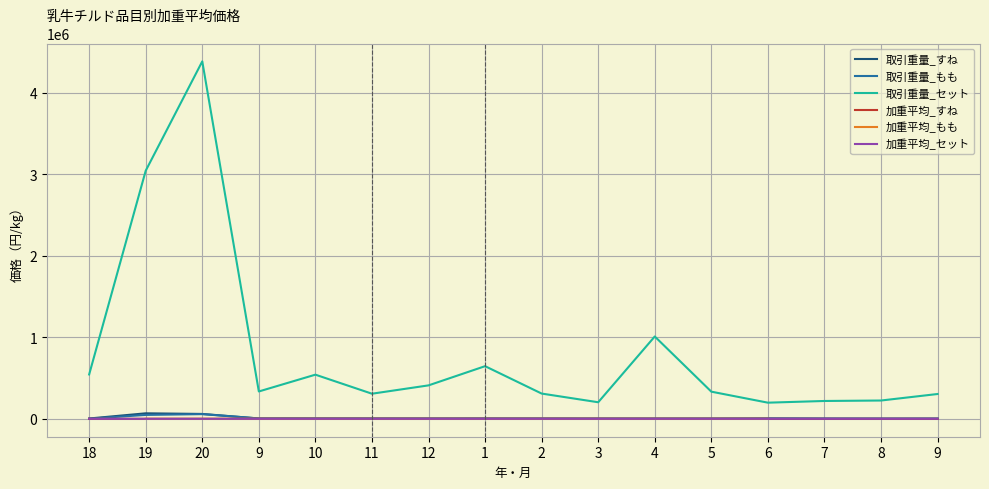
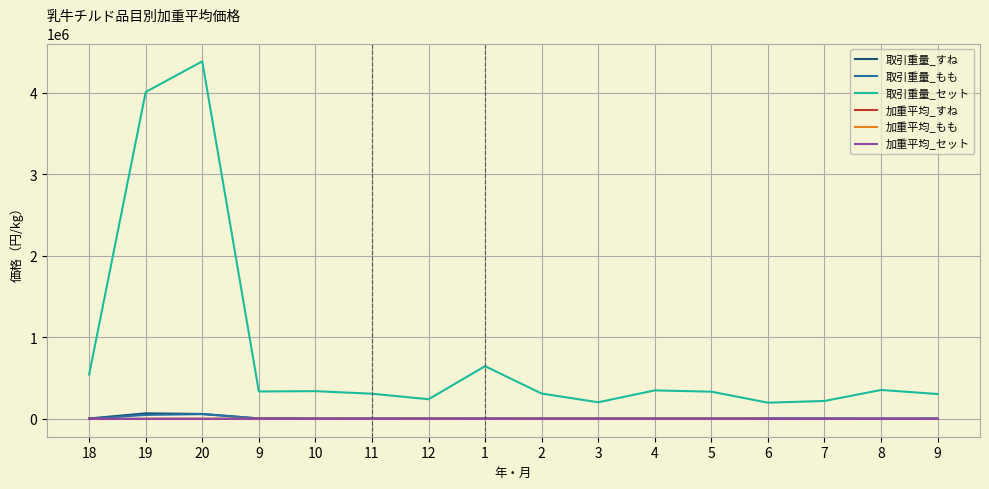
取引重量_セット, 19: 3000000 -> 4000000
取引重量_セット, 10: 500000 -> 300000
取引重量_セット, 12: 400000 -> 200000
取引重量_セット, 4: 1000000 -> 300000
取引重量_セット, 8: 200000 -> 400000
